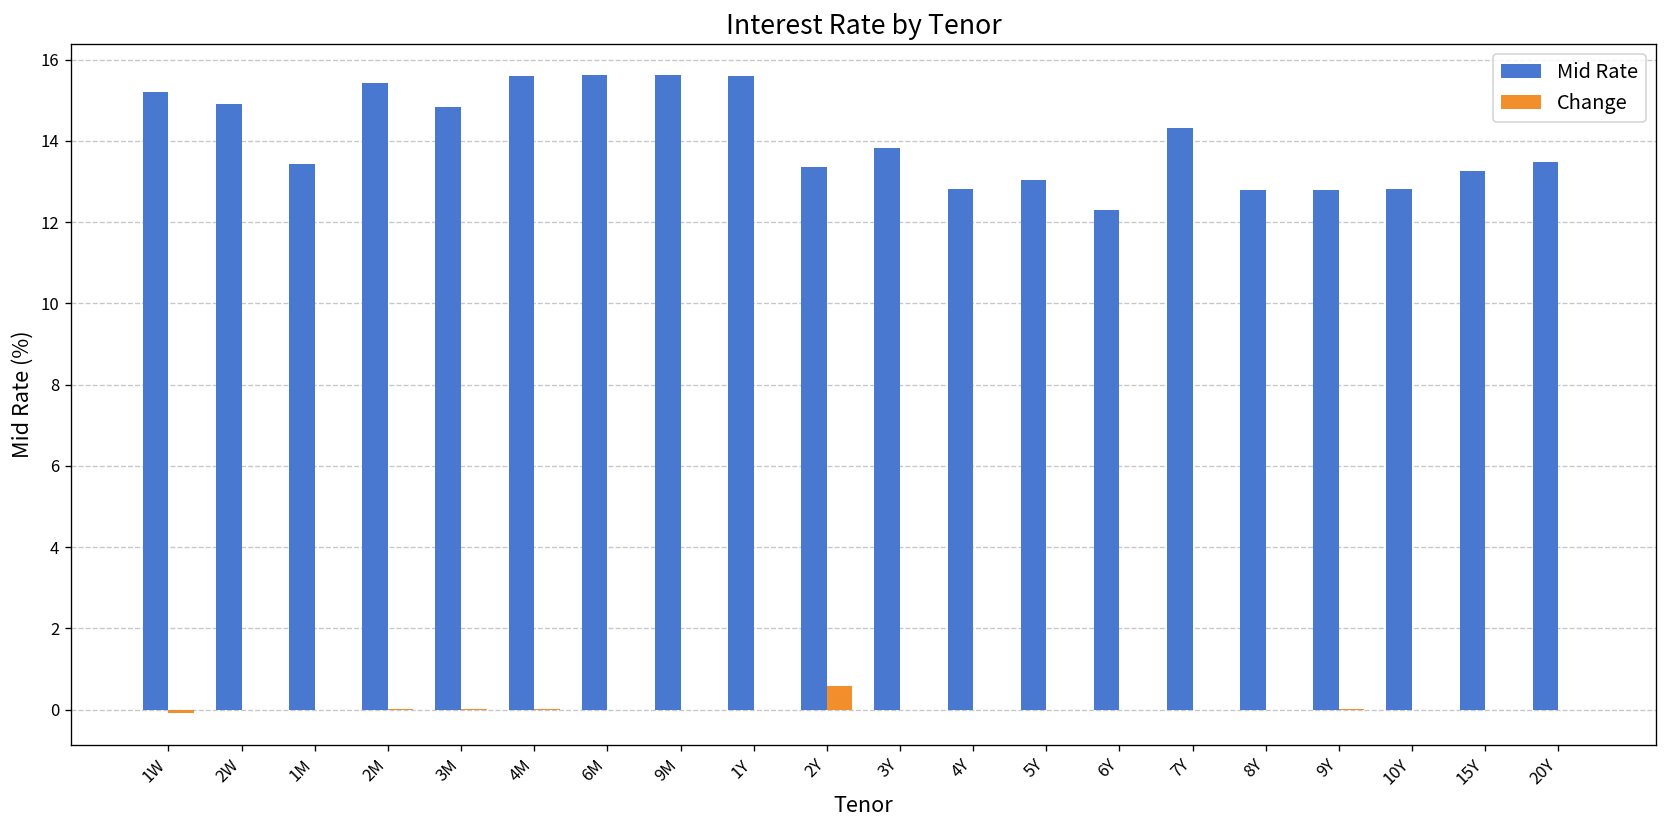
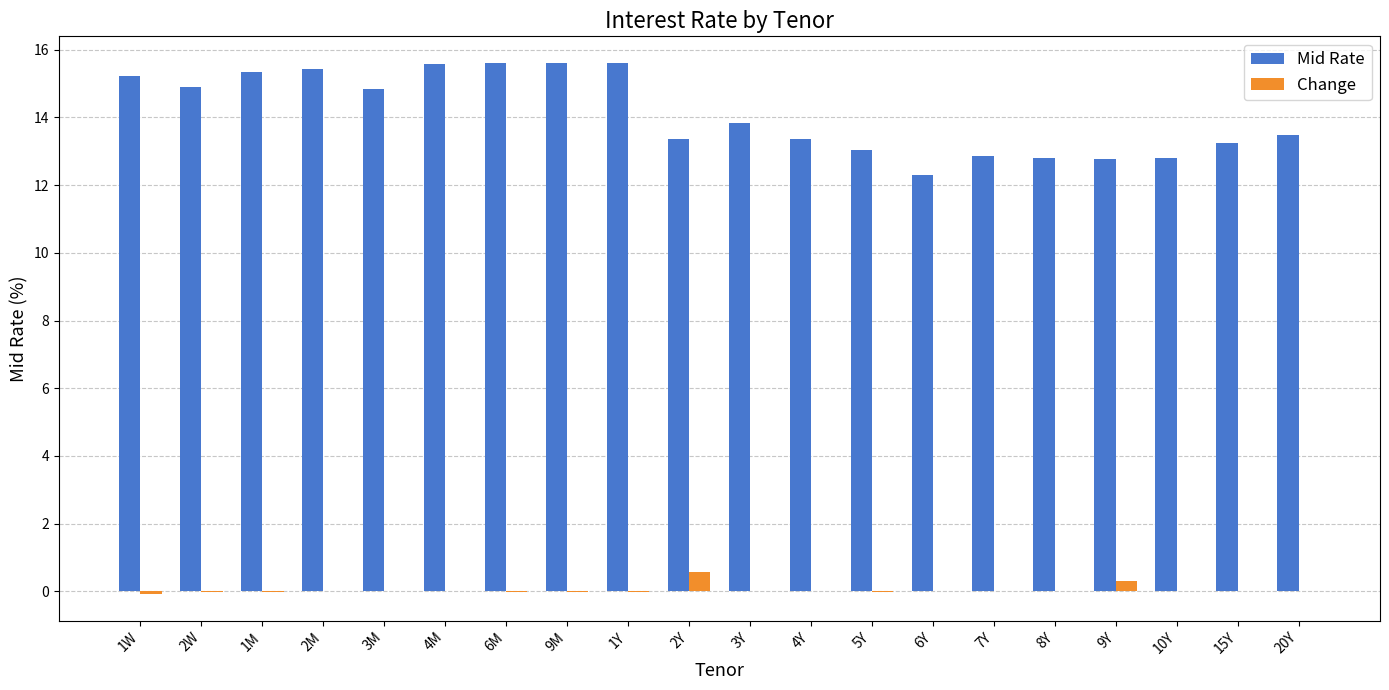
Mid Rate, 1M: 13.4 -> 15.3
Mid Rate, 4Y: 12.8 -> 13.4
Mid Rate, 7Y: 14.3 -> 12.9
Change, 9Y: 0.0 -> 0.3
